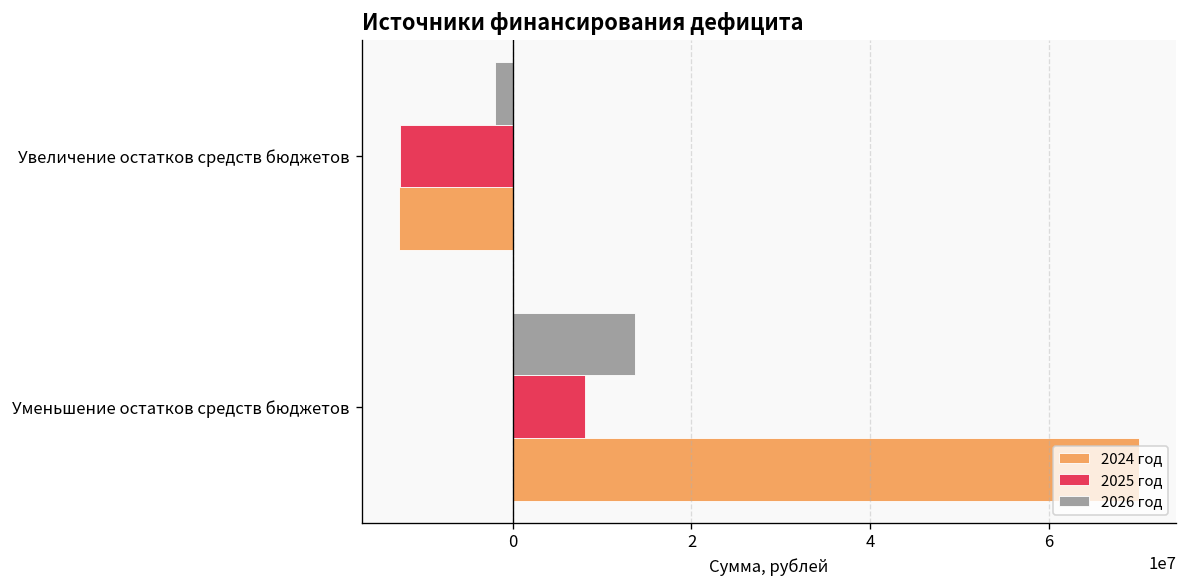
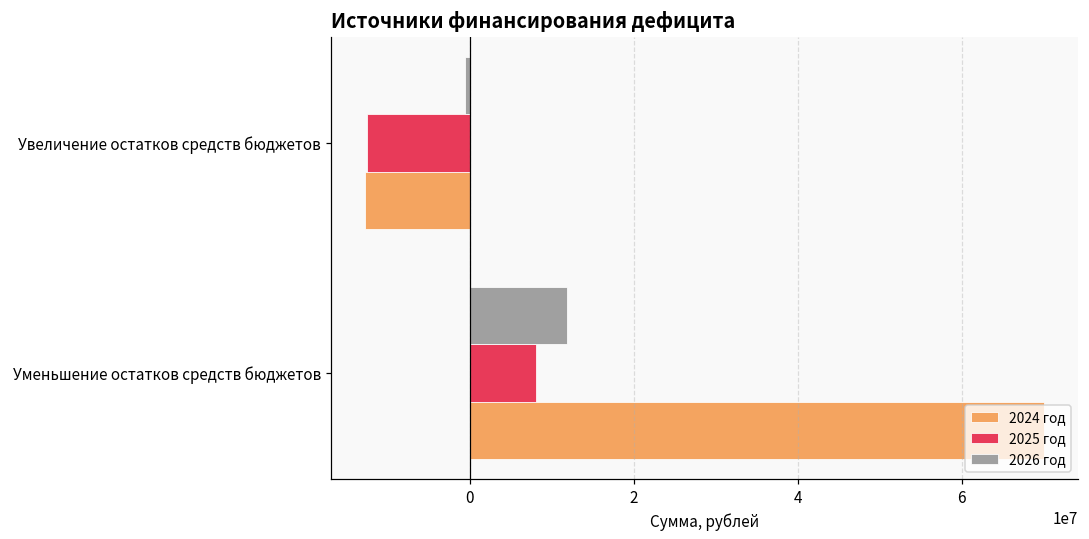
2026 год, Увеличение остатков средств бюджетов: -2000000 -> -1000000
2026 год, Уменьшение остатков средств бюджетов: 14000000 -> 12000000
